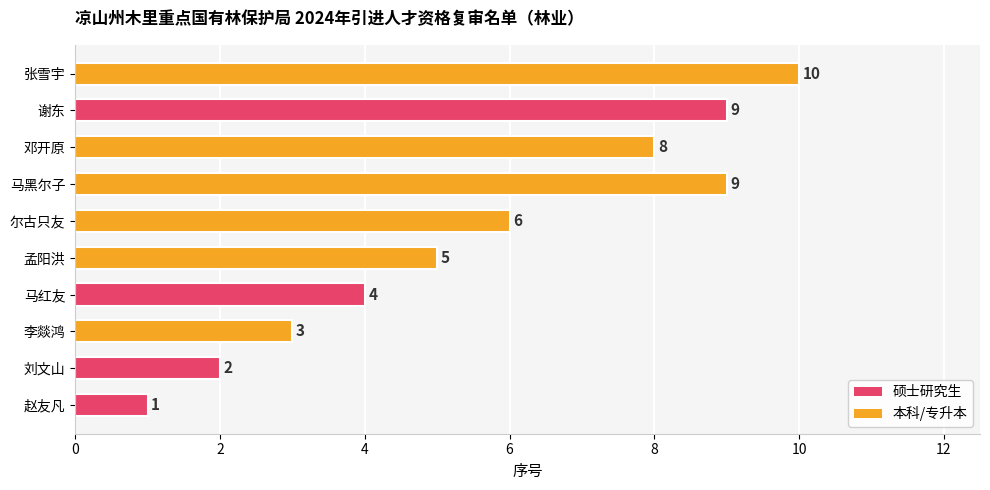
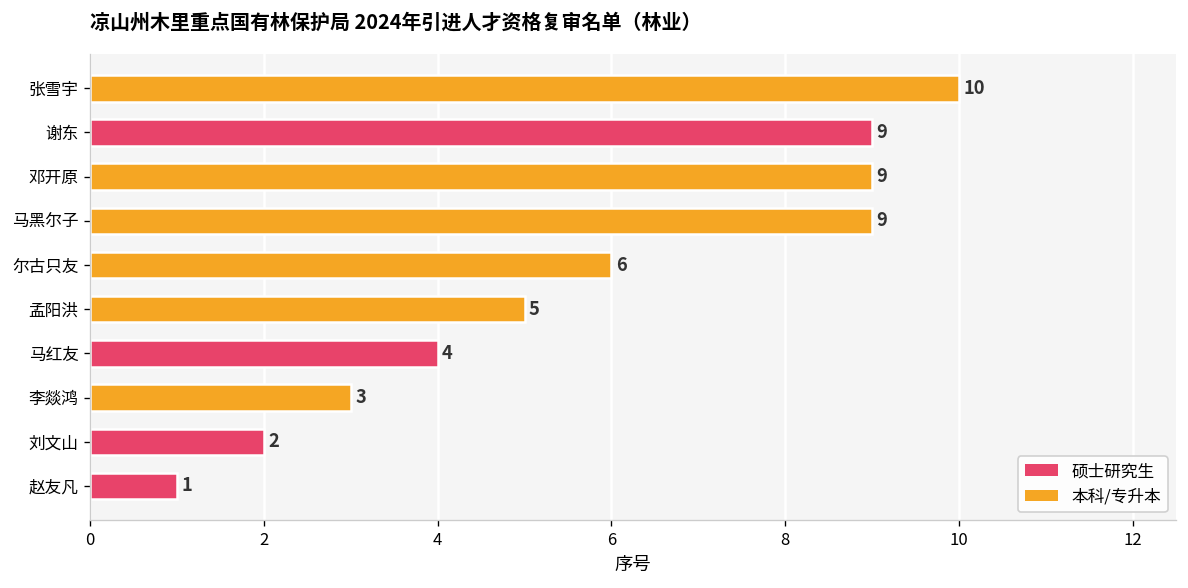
邓开原: 8 -> 9
